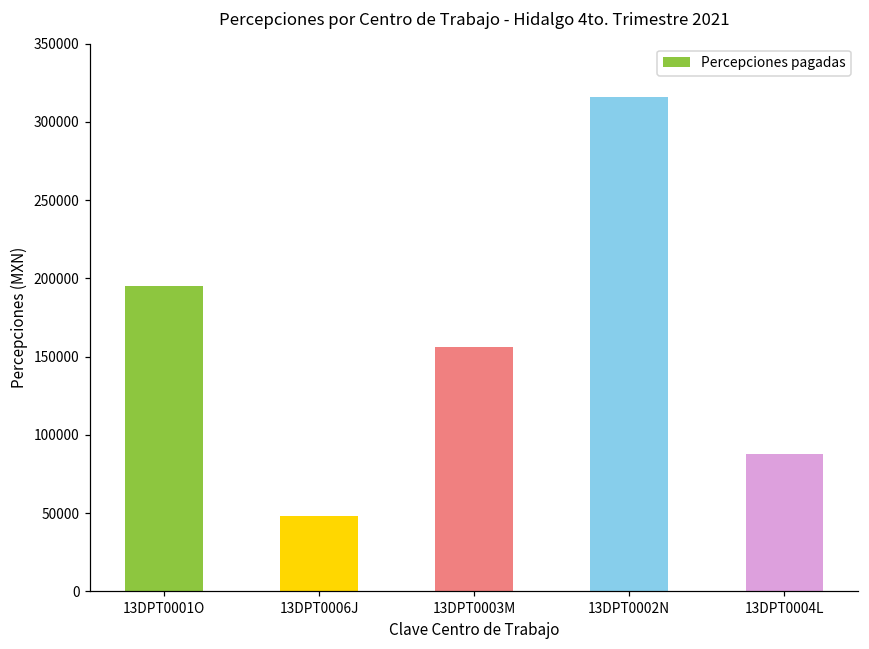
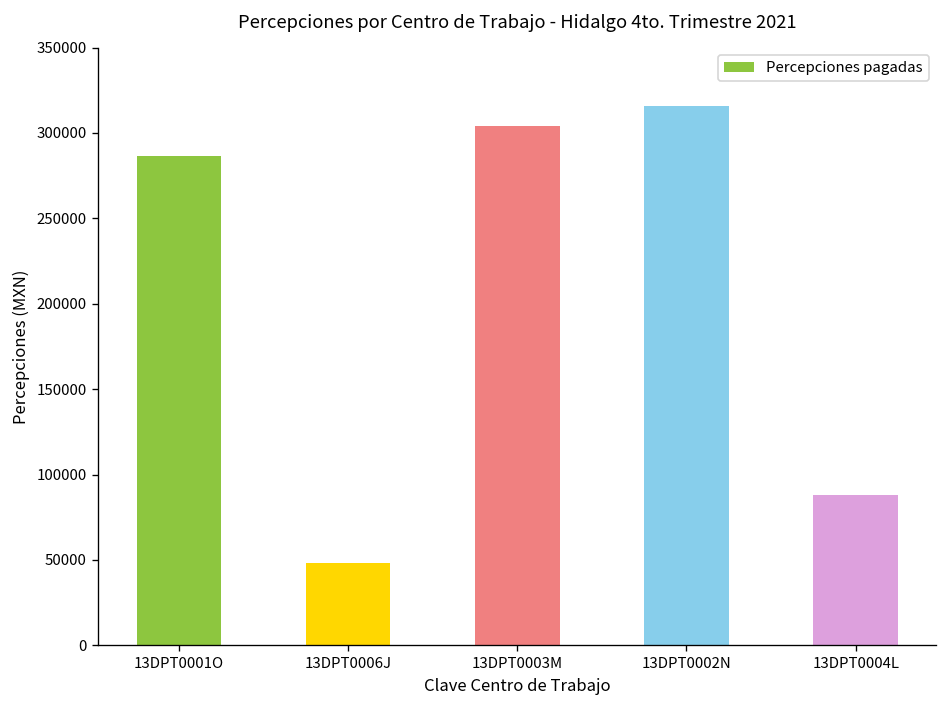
13DPT0001O: 195000 -> 287000
13DPT0003M: 156000 -> 304000
